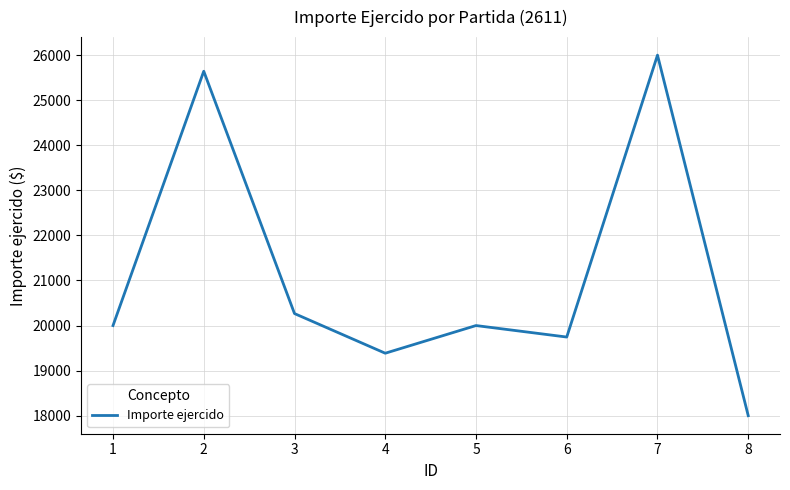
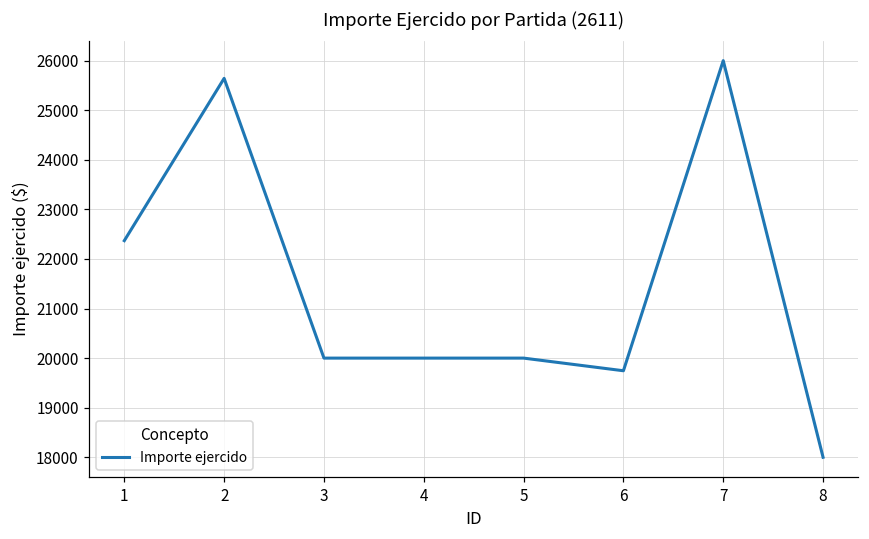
1: 20000 -> 22400
3: 20300 -> 20000
4: 19400 -> 20000
